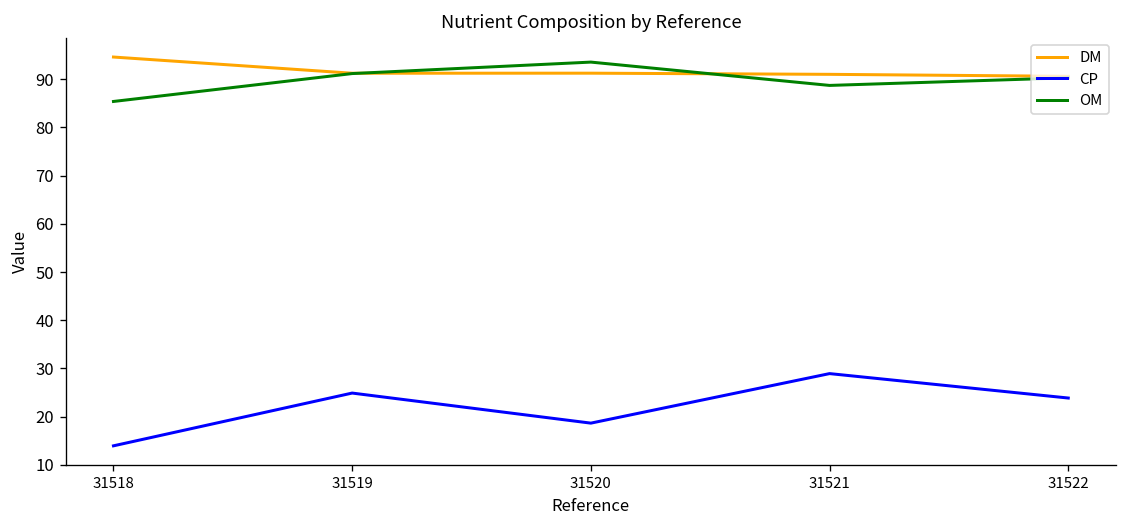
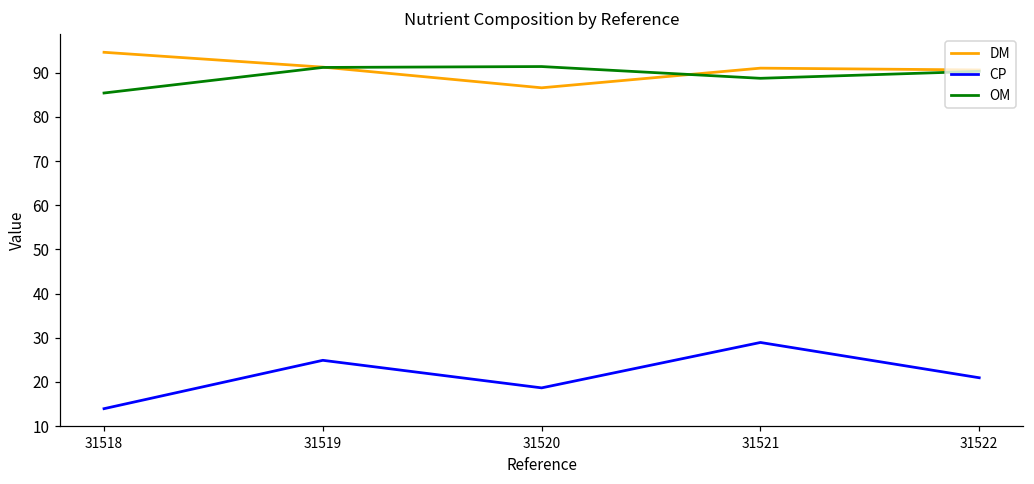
DM, 31520: 91 -> 87
OM, 31520: 94 -> 91
CP, 31522: 24 -> 21
